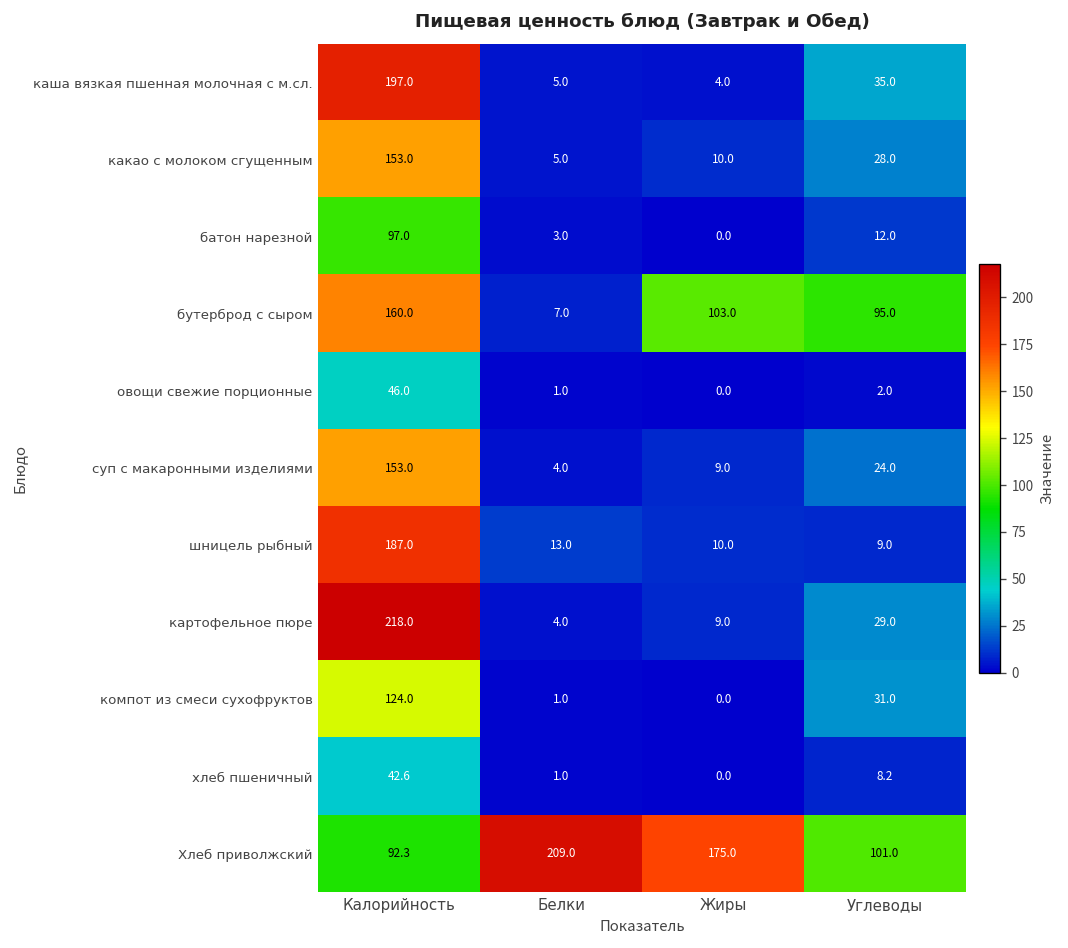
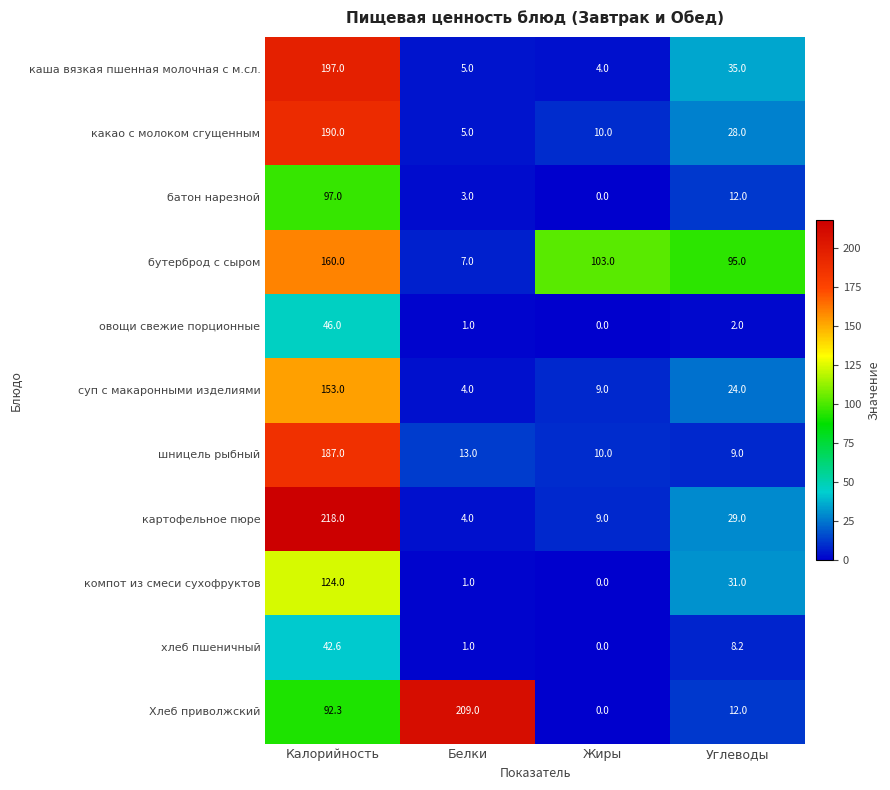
какао с молоком сгущенным, Калорийность: 153.0 -> 190.0
Хлеб приволжский, Жиры: 175.0 -> 0.0
Хлеб приволжский, Углеводы: 101.0 -> 12.0
